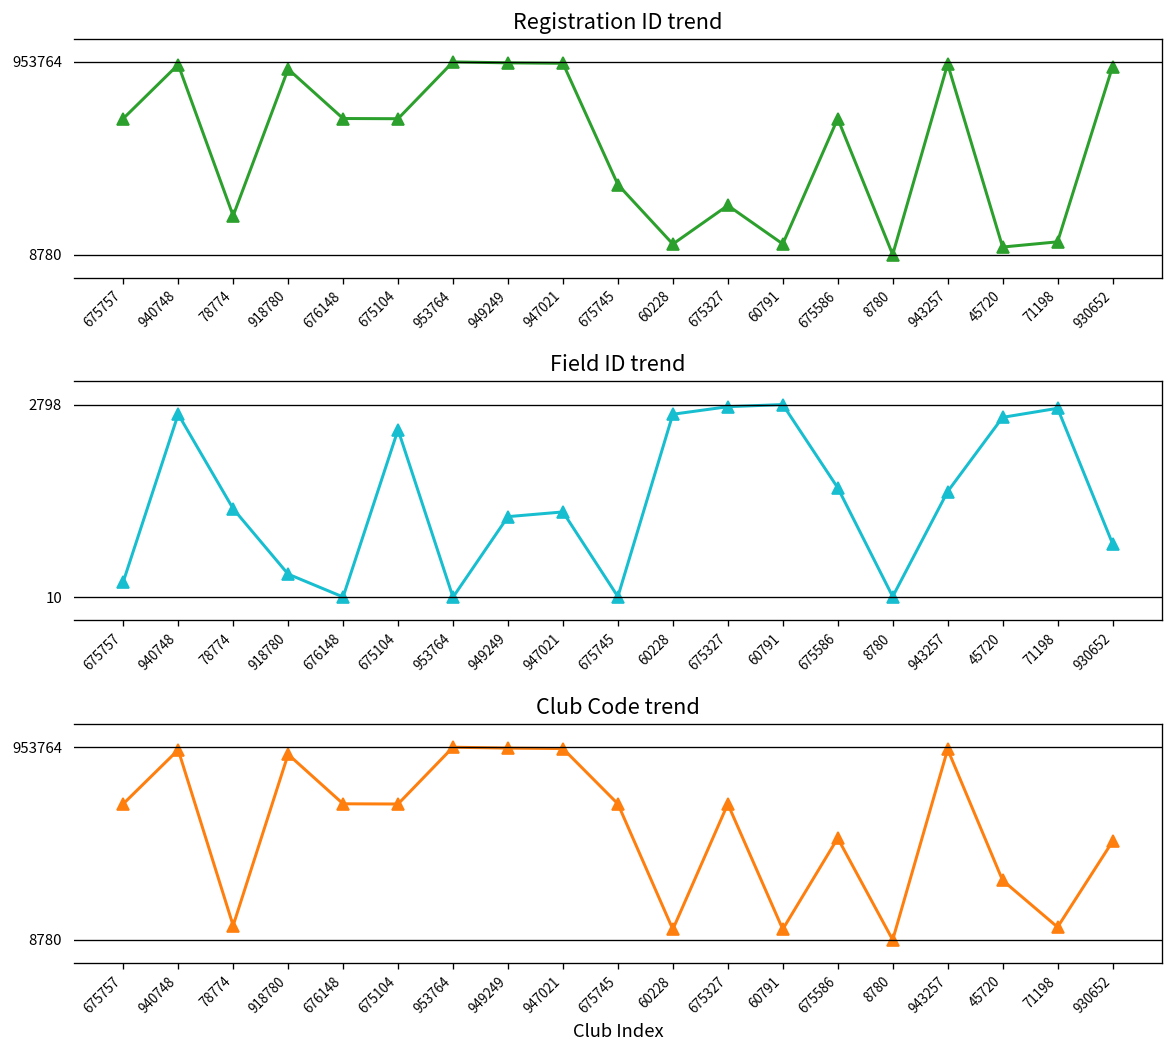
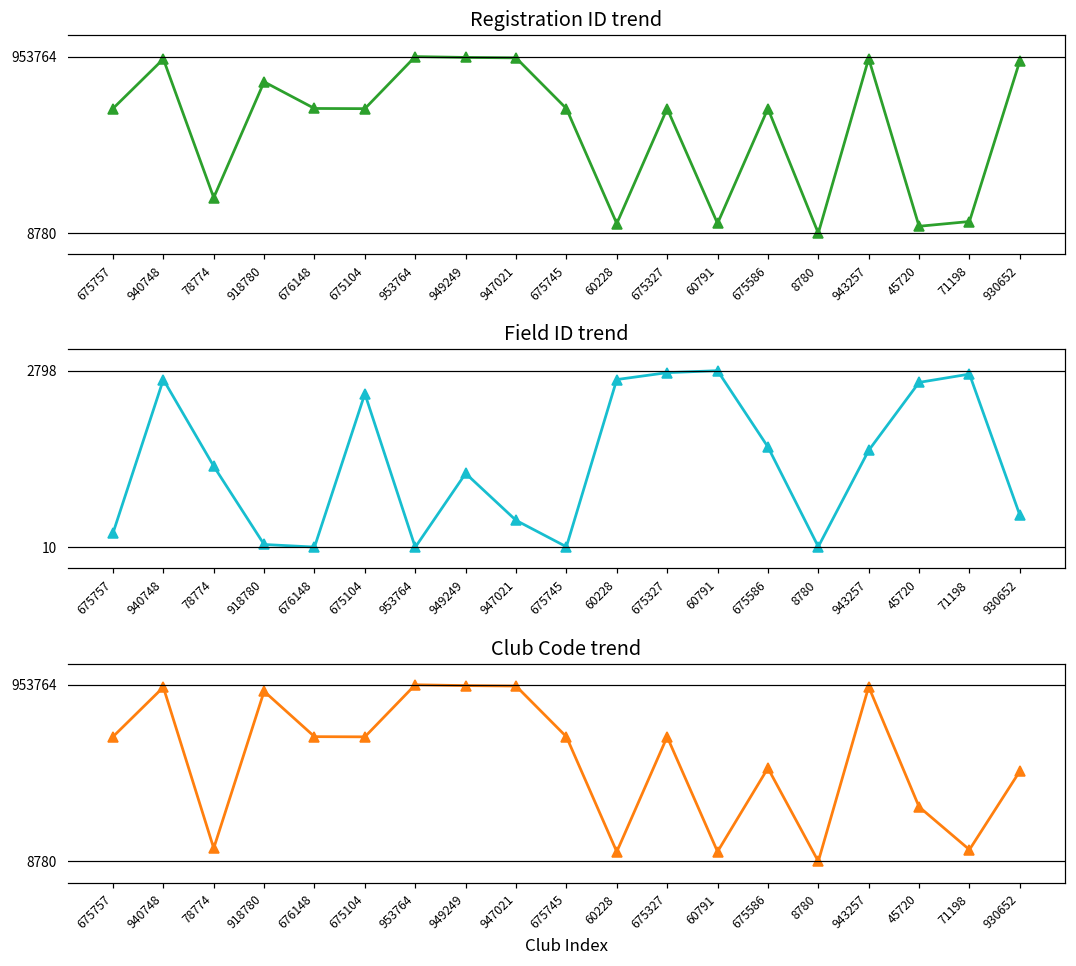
Registration ID trend, 918780: 920000 -> 820000
Registration ID trend, 675745: 350000 -> 680000
Registration ID trend, 675327: 250000 -> 680000
Field ID trend, 918780: 300 -> 100
Field ID trend, 947021: 1200 -> 400
Field ID trend, 930652: 800 -> 500
